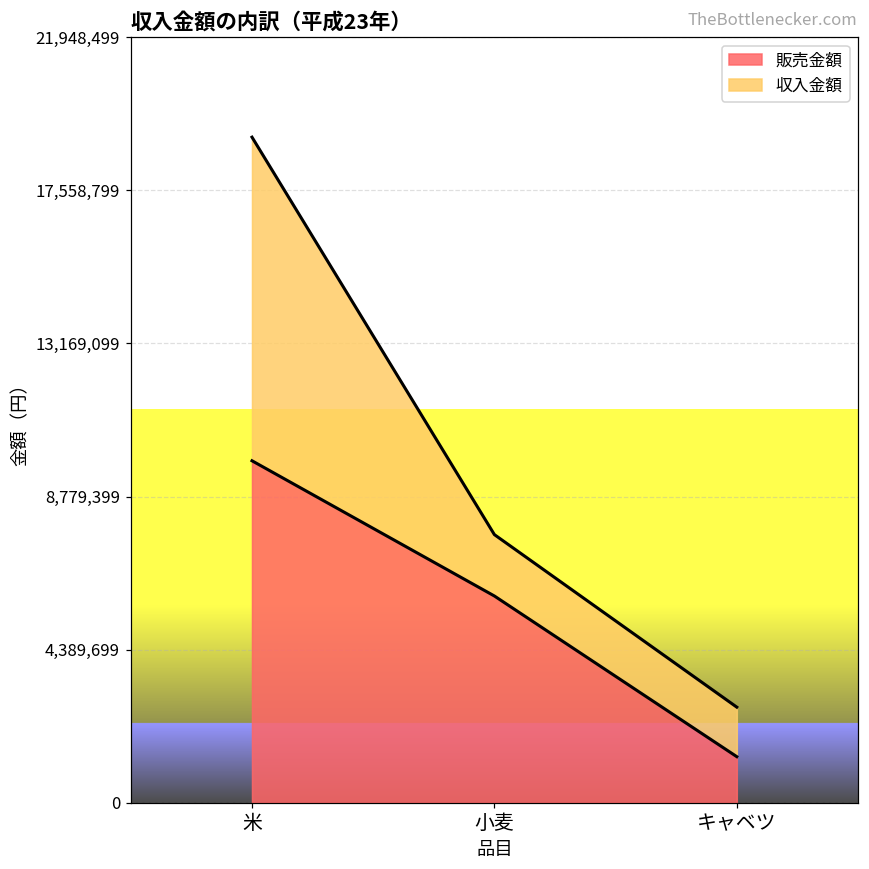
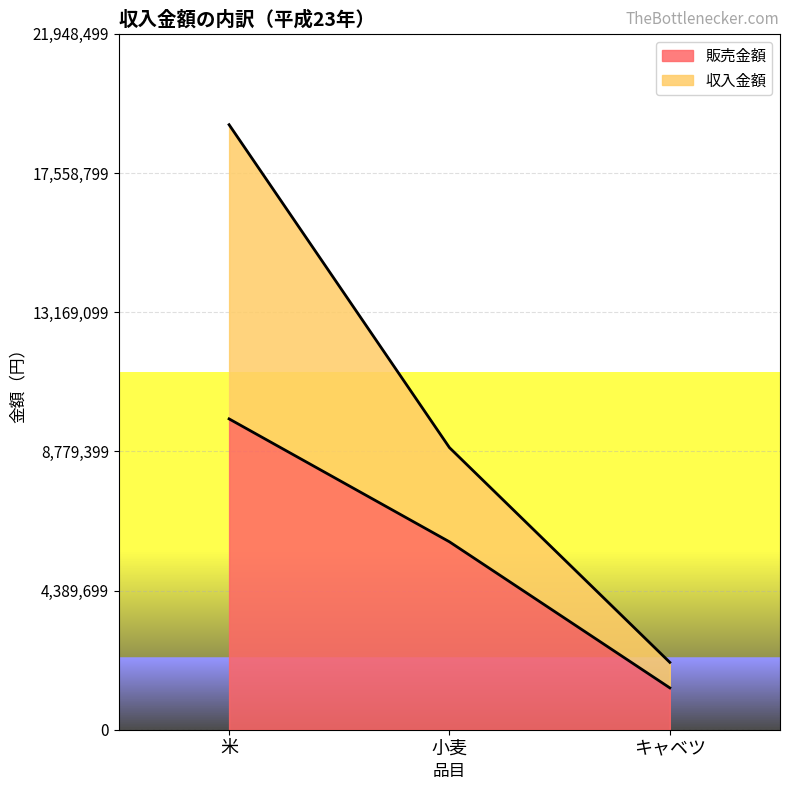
収入金額, 小麦: 1,800,000 -> 3,000,000
収入金額, キャベツ: 1,400,000 -> 800,000
